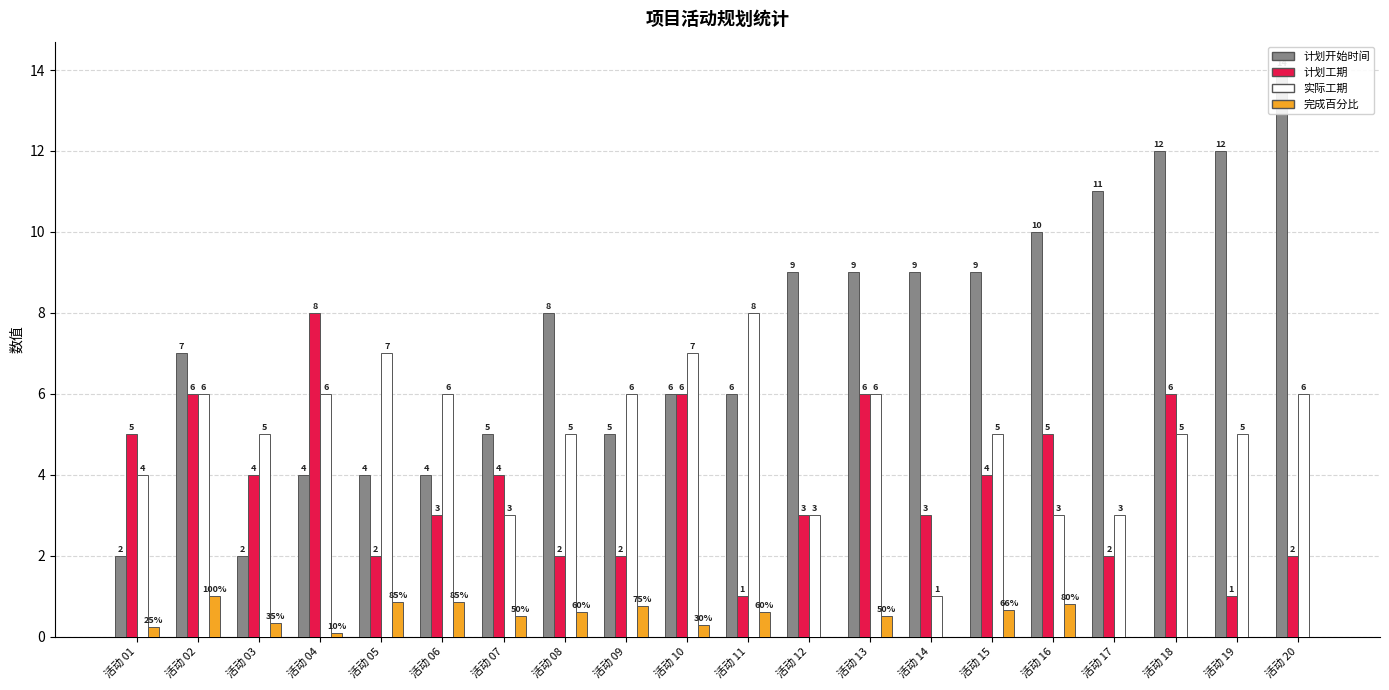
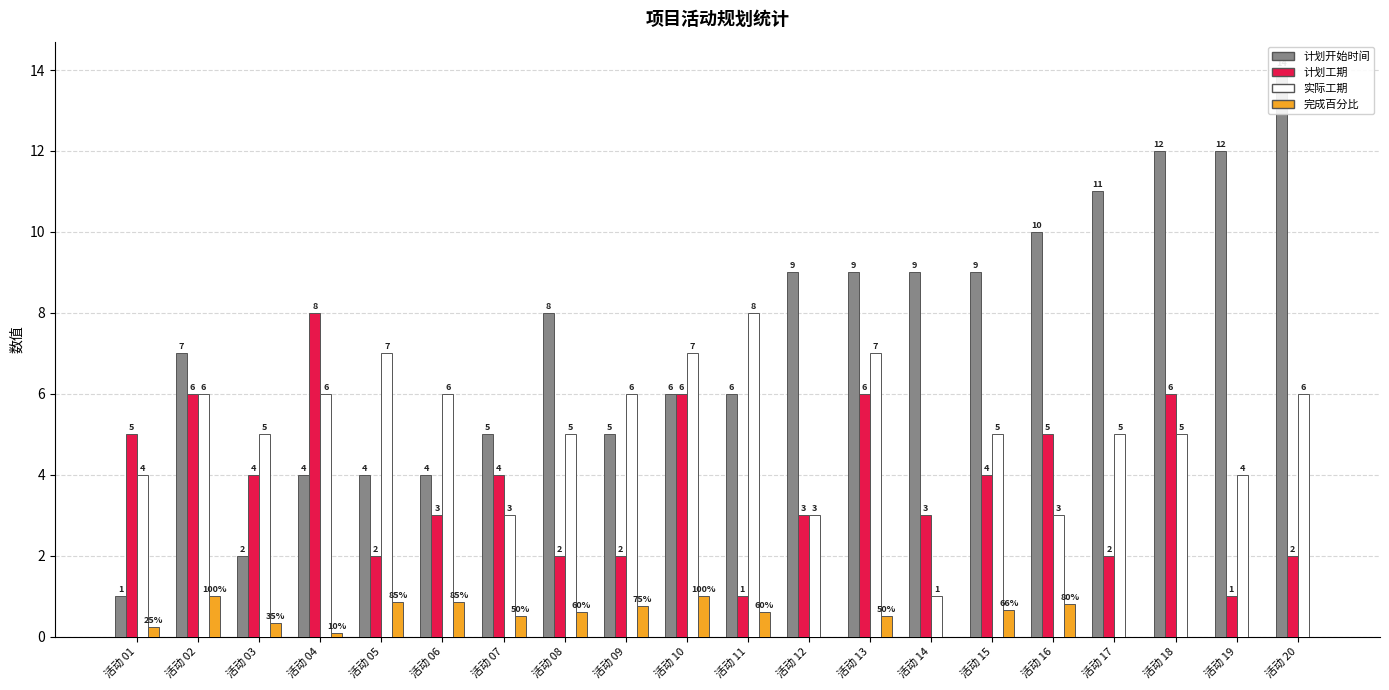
计划开始时间, 活动 01: 2 -> 1
完成百分比, 活动 10: 30% -> 100%
实际工期, 活动 13: 6 -> 7
实际工期, 活动 17: 3 -> 5
实际工期, 活动 19: 5 -> 4
